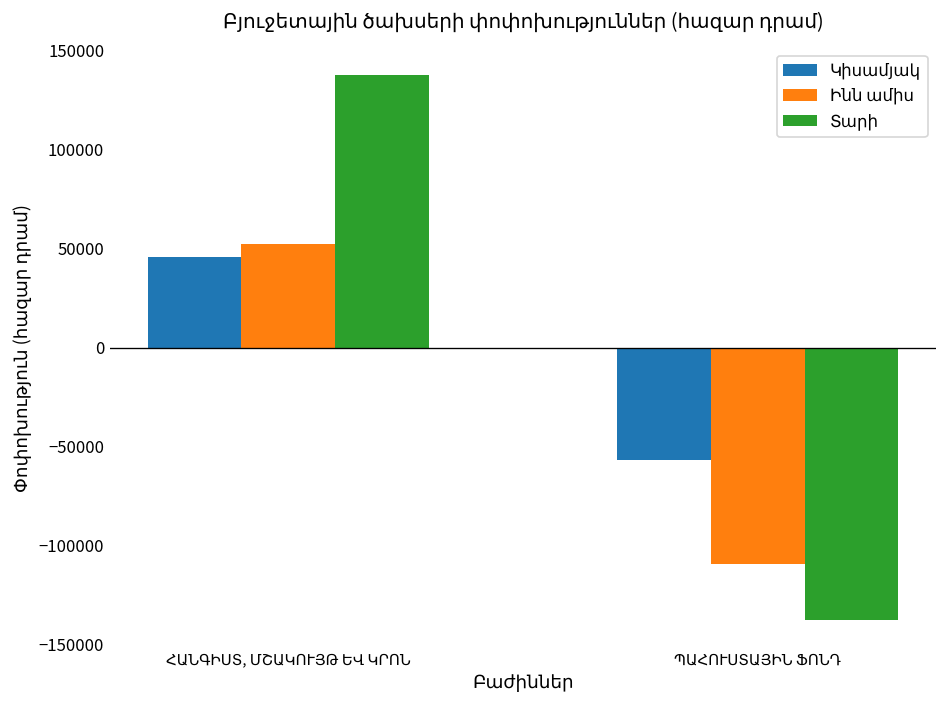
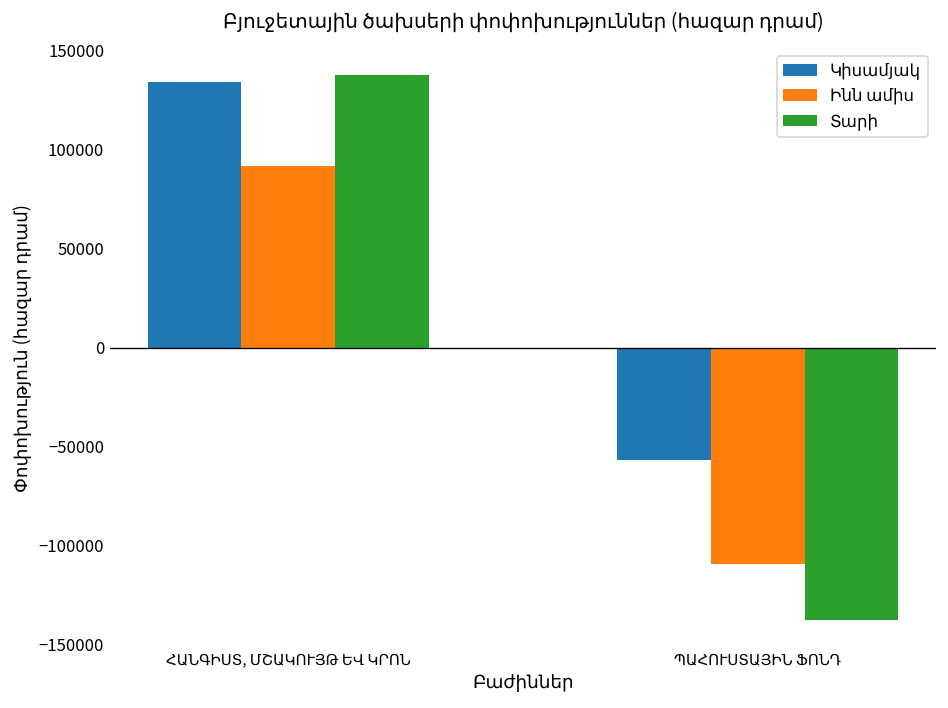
Կիսամյակ, ՀԱՆԳԻՍՏ, ՄՇԱԿՈՒՅԹ ԵՎ ԿՐՈՆ: 46000 -> 134000
Ինն ամիս, ՀԱՆԳԻՍՏ, ՄՇԱԿՈՒՅԹ ԵՎ ԿՐՈՆ: 52000 -> 92000
